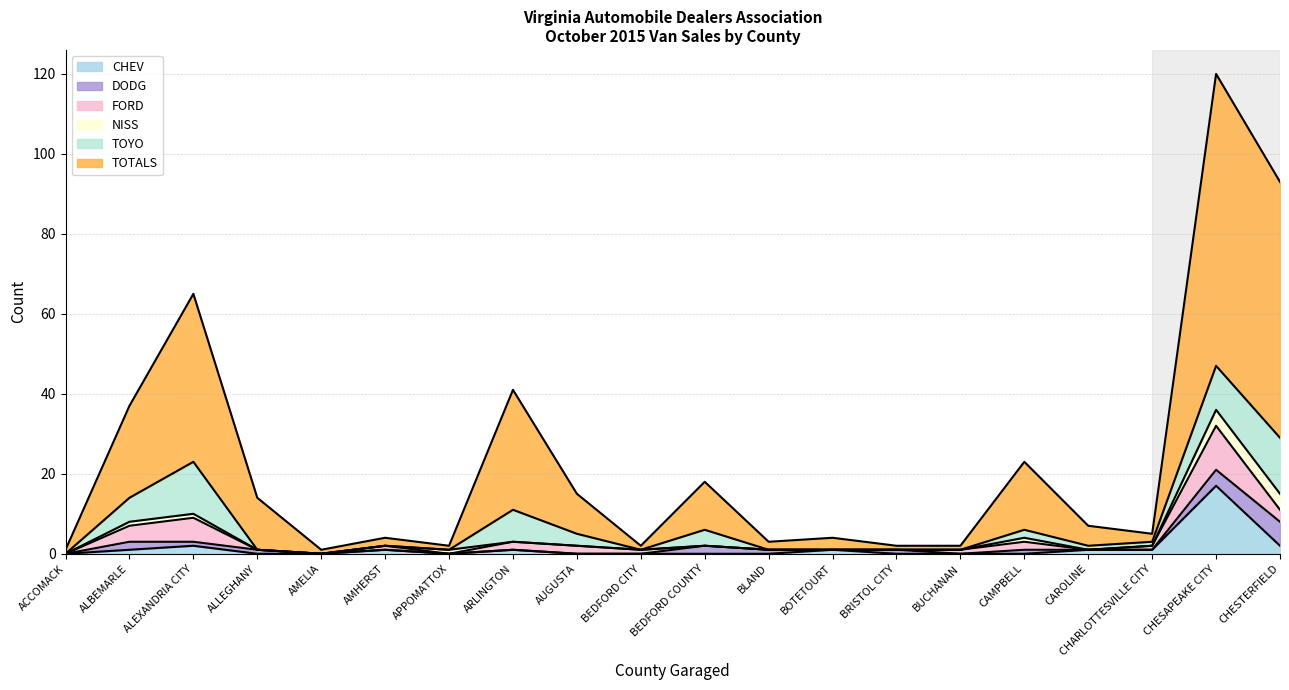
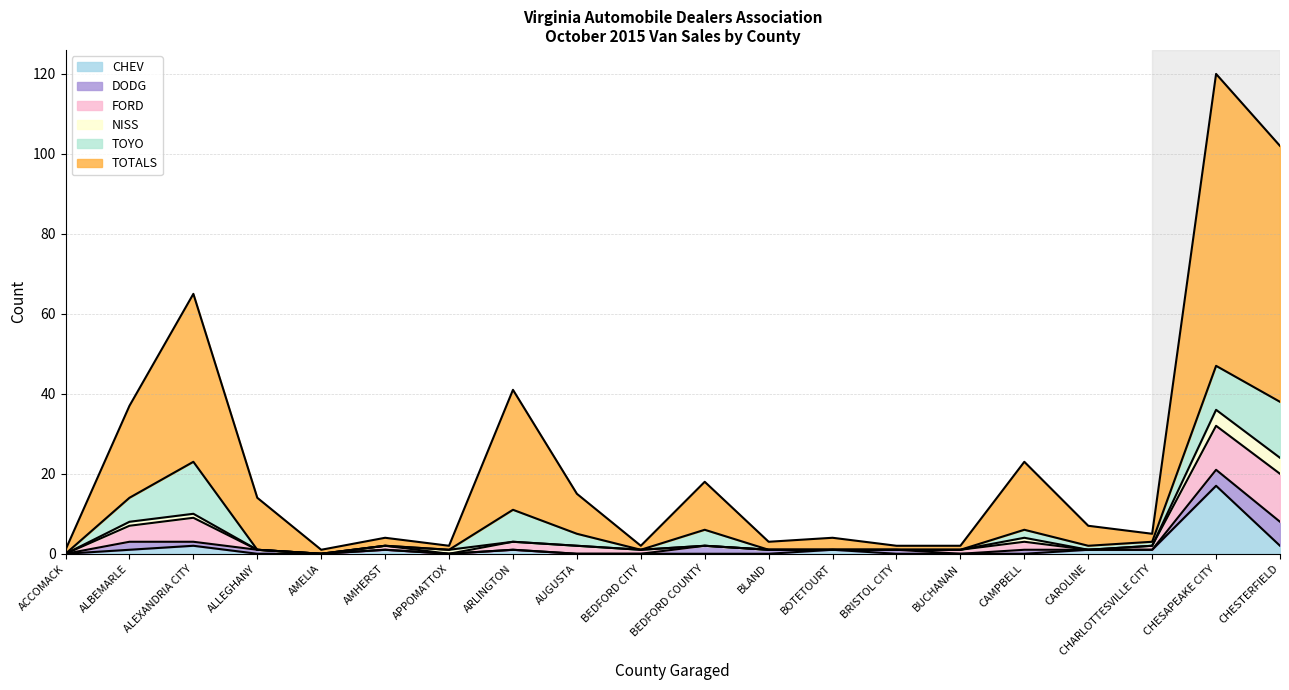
FORD, CHESTERFIELD: 3 -> 12
